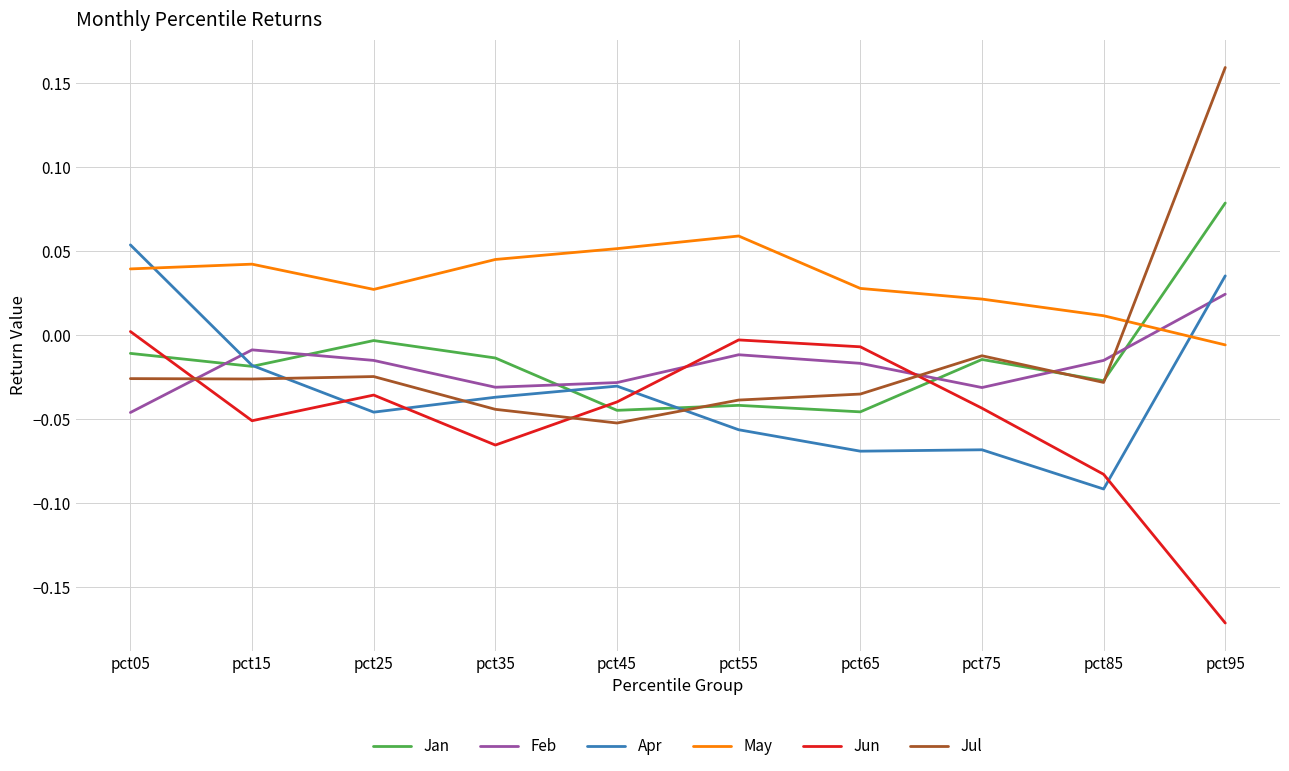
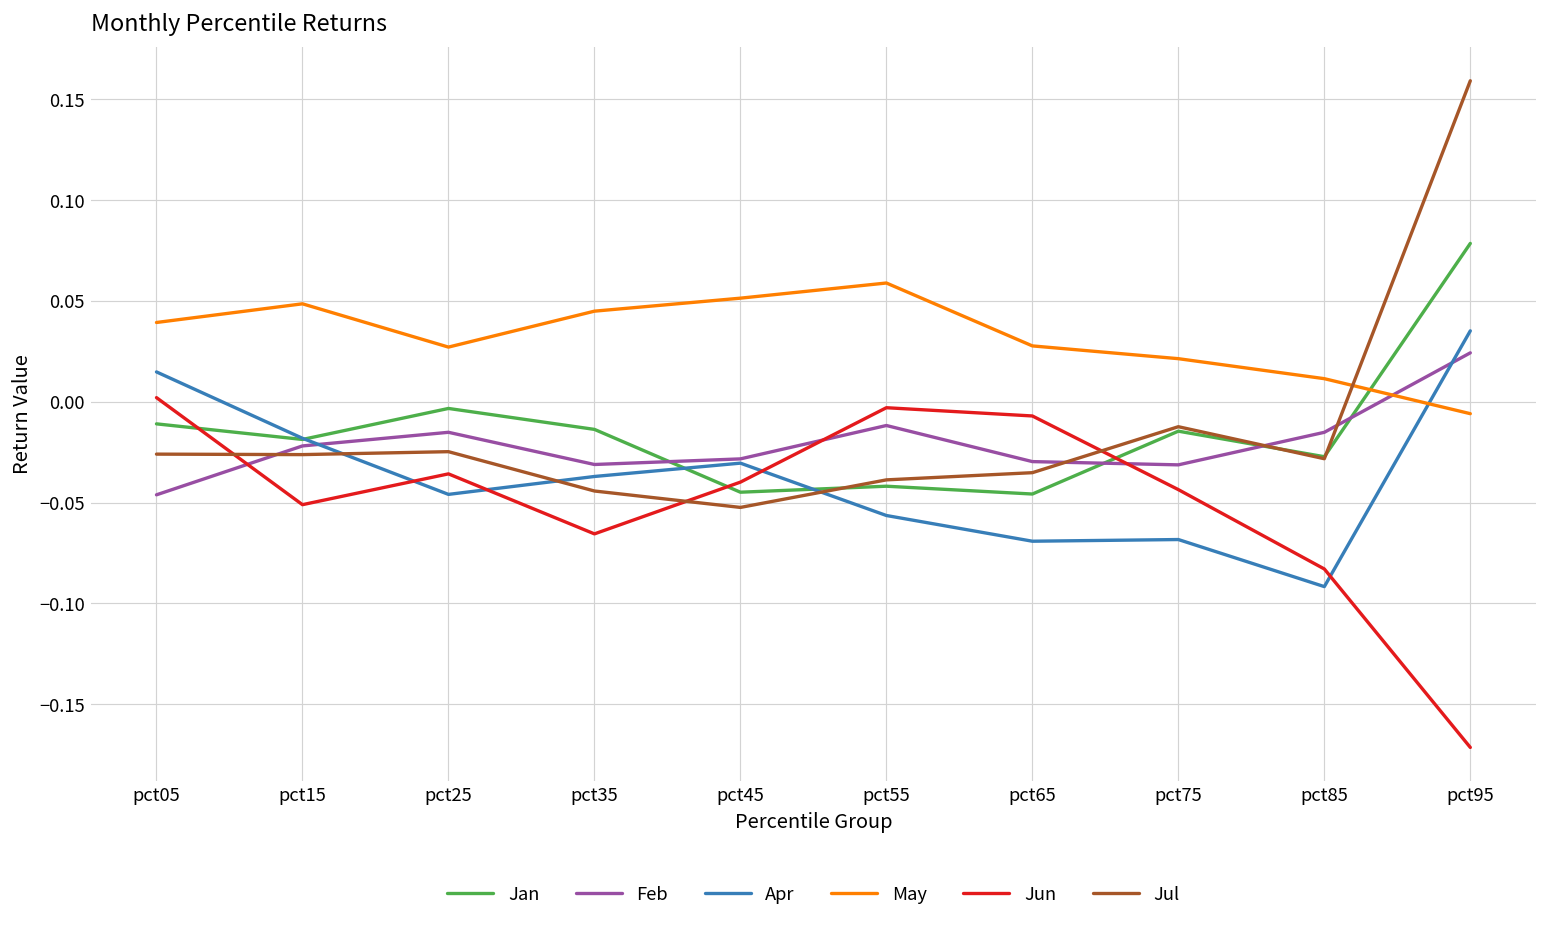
Apr, pct05: 0.054 -> 0.015
Feb, pct15: -0.009 -> -0.022
May, pct15: 0.042 -> 0.049
Feb, pct65: -0.017 -> -0.030
